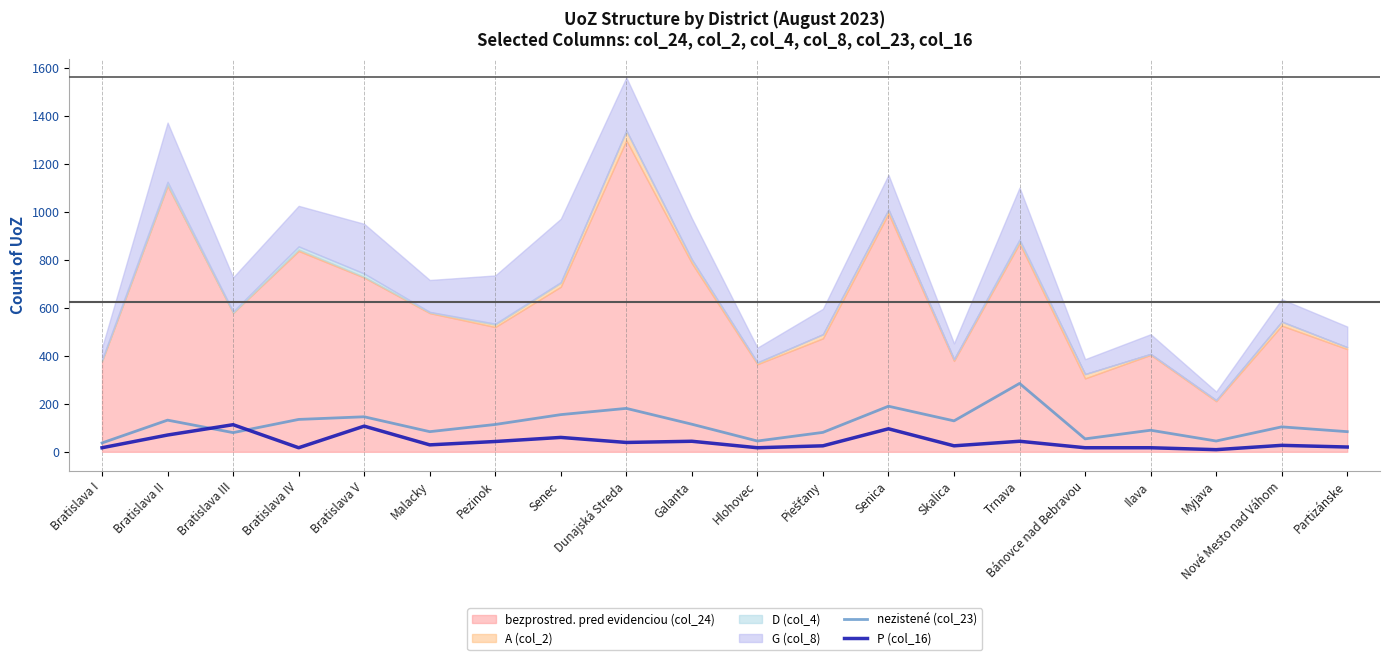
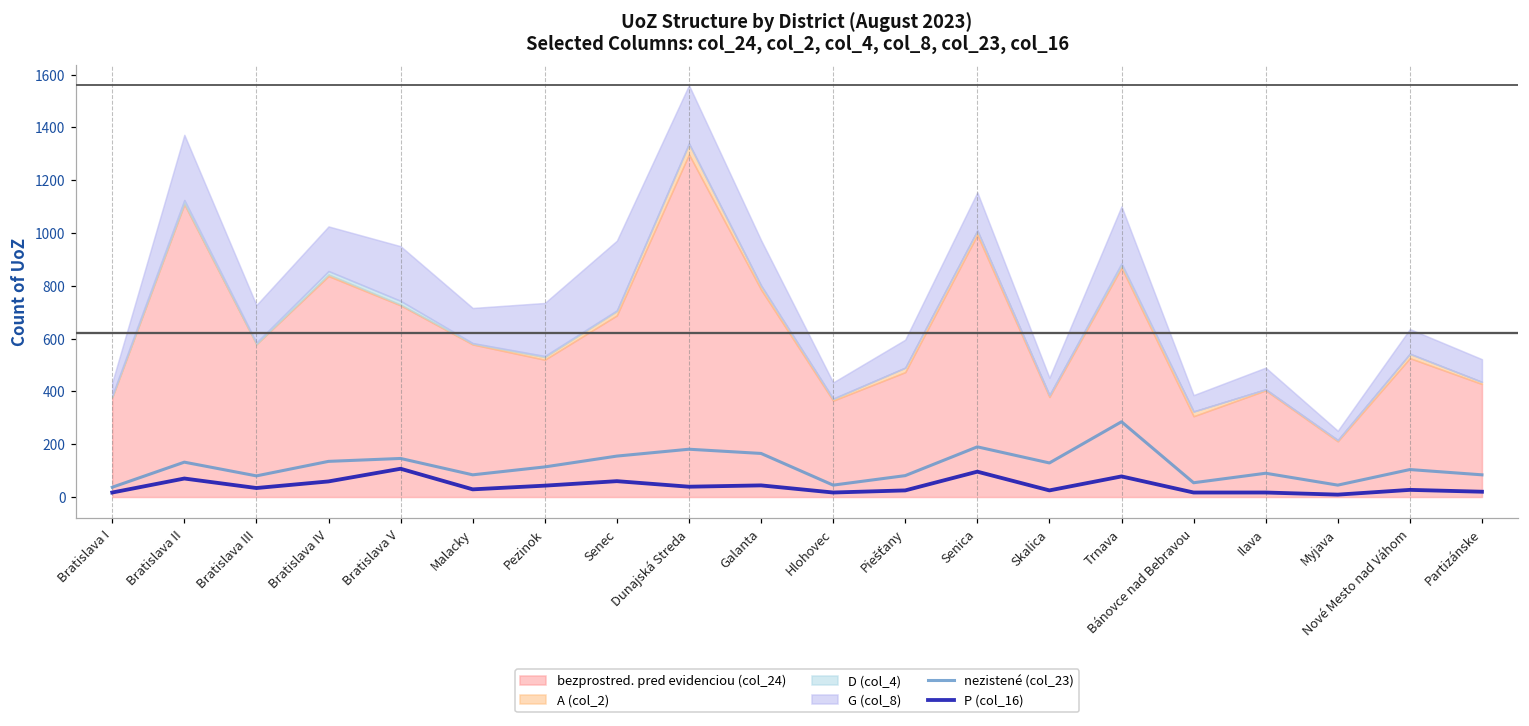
P (col_16), Bratislava III: 110 -> 30
P (col_16), Bratislava IV: 20 -> 60
nezistené (col_23), Galanta: 120 -> 170
P (col_16), Trnava: 40 -> 80
